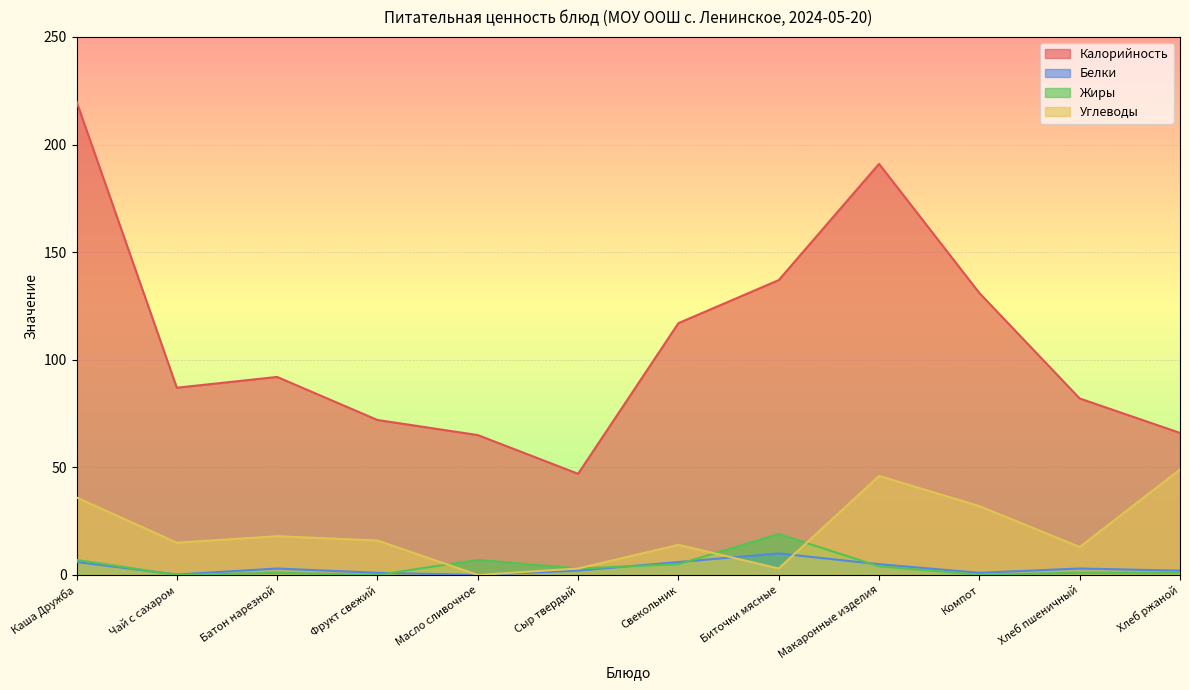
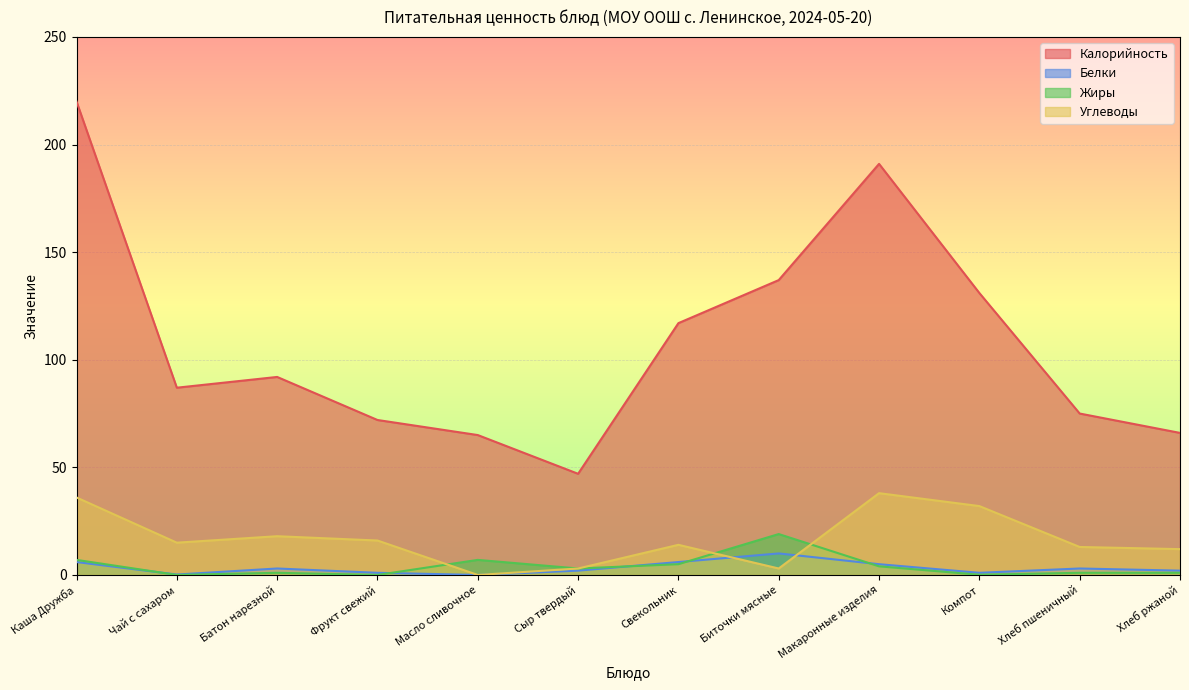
Углеводы, Макаронные изделия: 46 -> 38
Калорийность, Хлеб пшеничный: 82 -> 75
Углеводы, Хлеб ржаной: 49 -> 12
